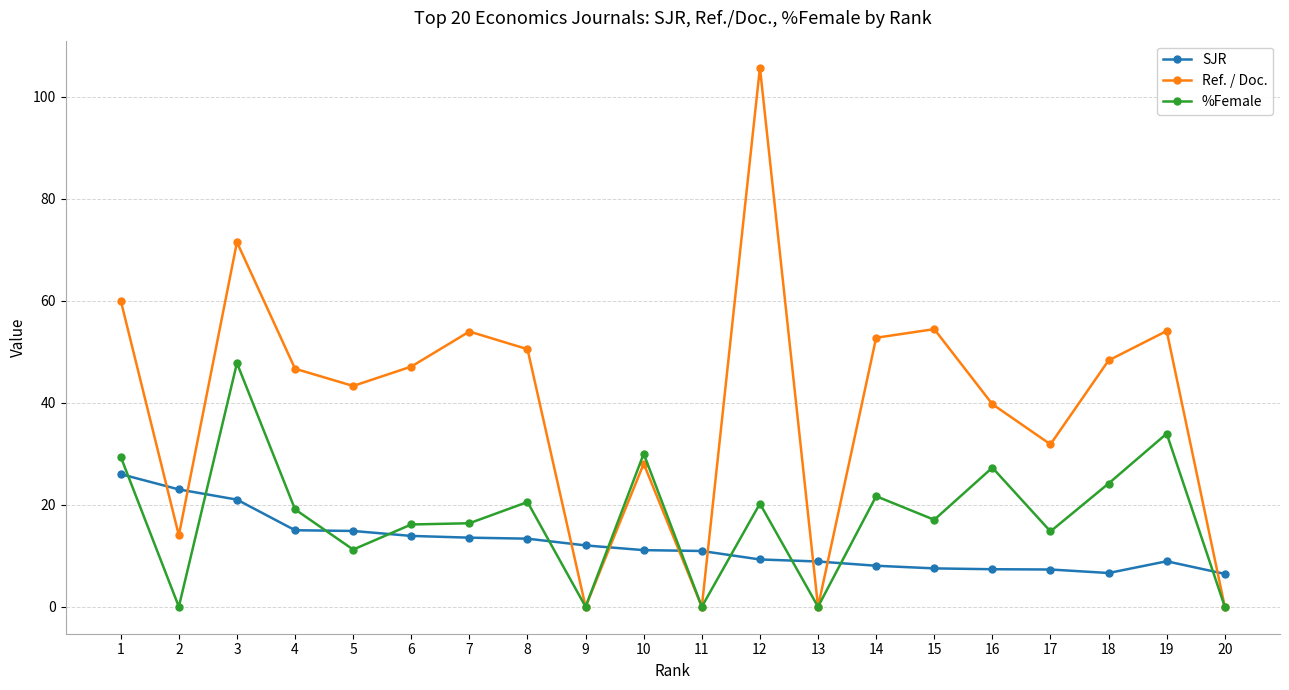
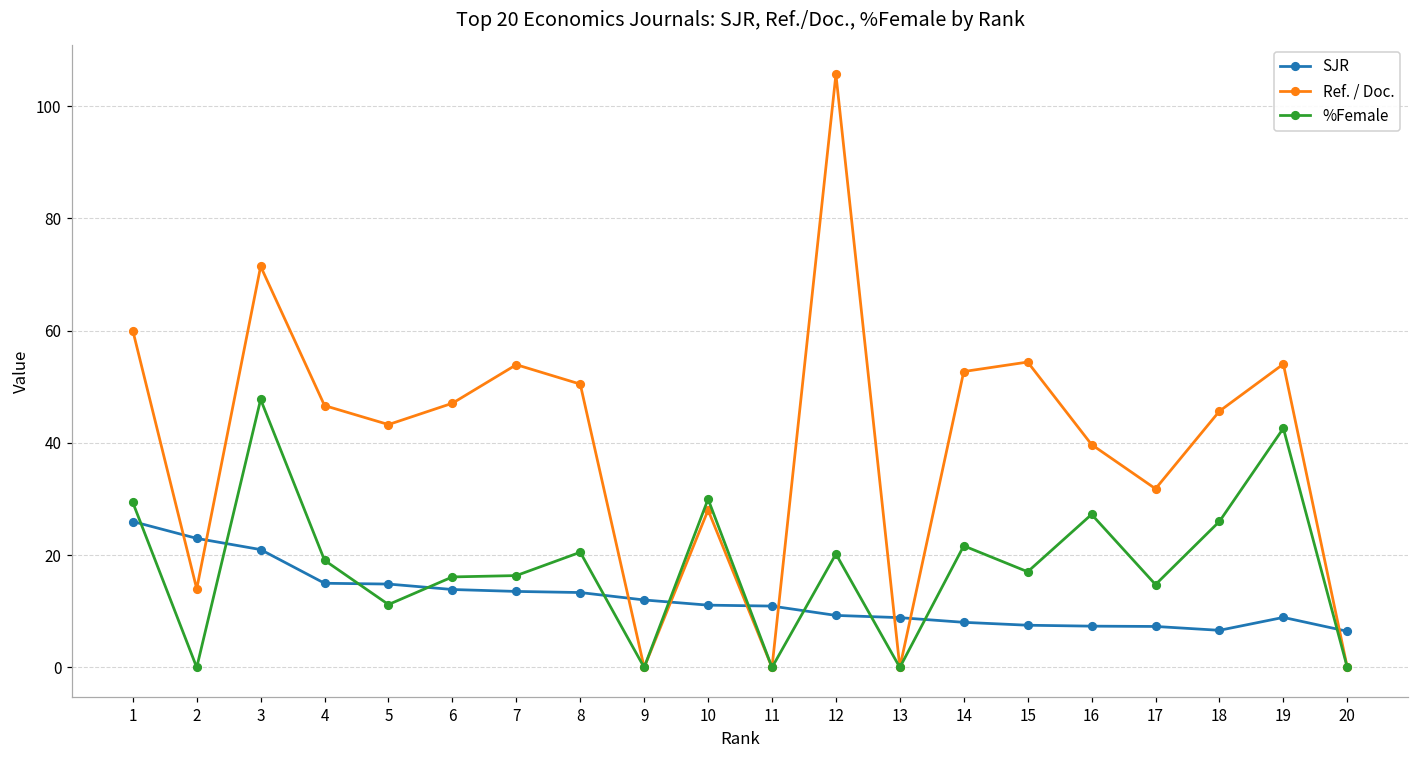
Ref. / Doc., 18: 48 -> 46
%Female, 18: 24 -> 26
%Female, 19: 34 -> 43
